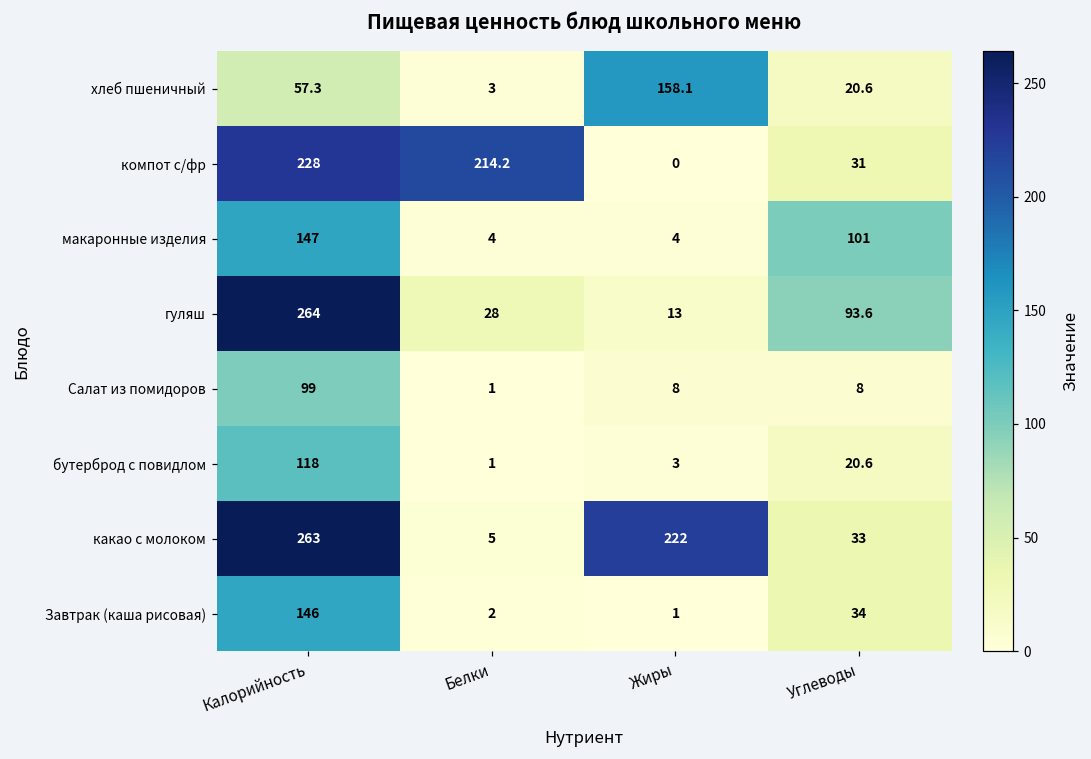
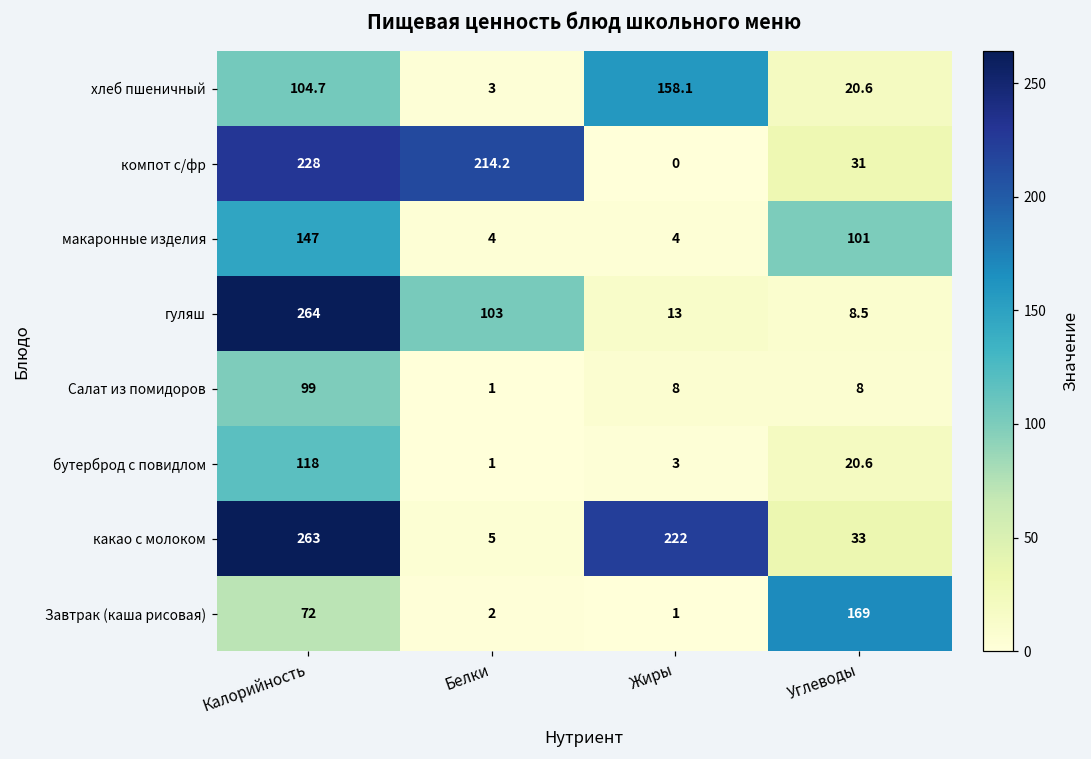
хлеб пшеничный, Калорийность: 57.3 -> 104.7
гуляш, Белки: 28 -> 103
гуляш, Углеводы: 93.6 -> 8.5
Завтрак (каша рисовая), Калорийность: 146 -> 72
Завтрак (каша рисовая), Углеводы: 34 -> 169
